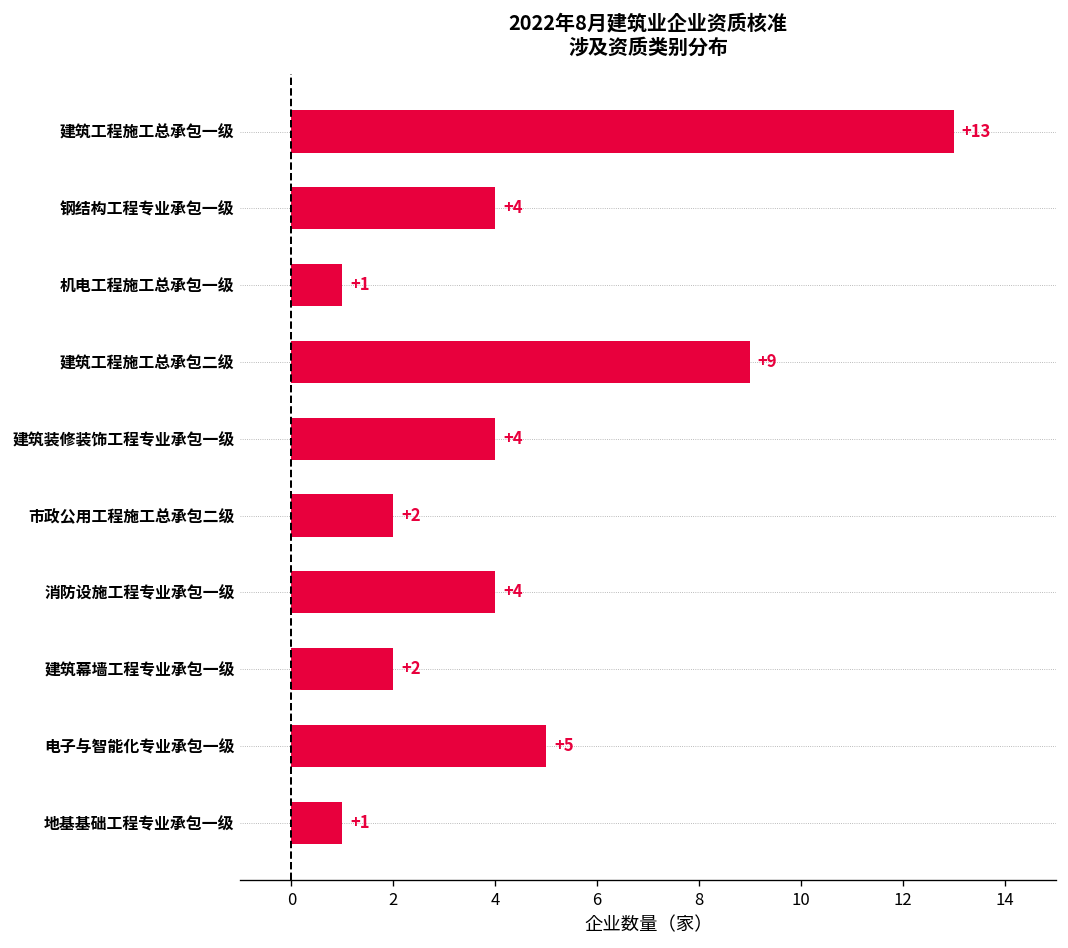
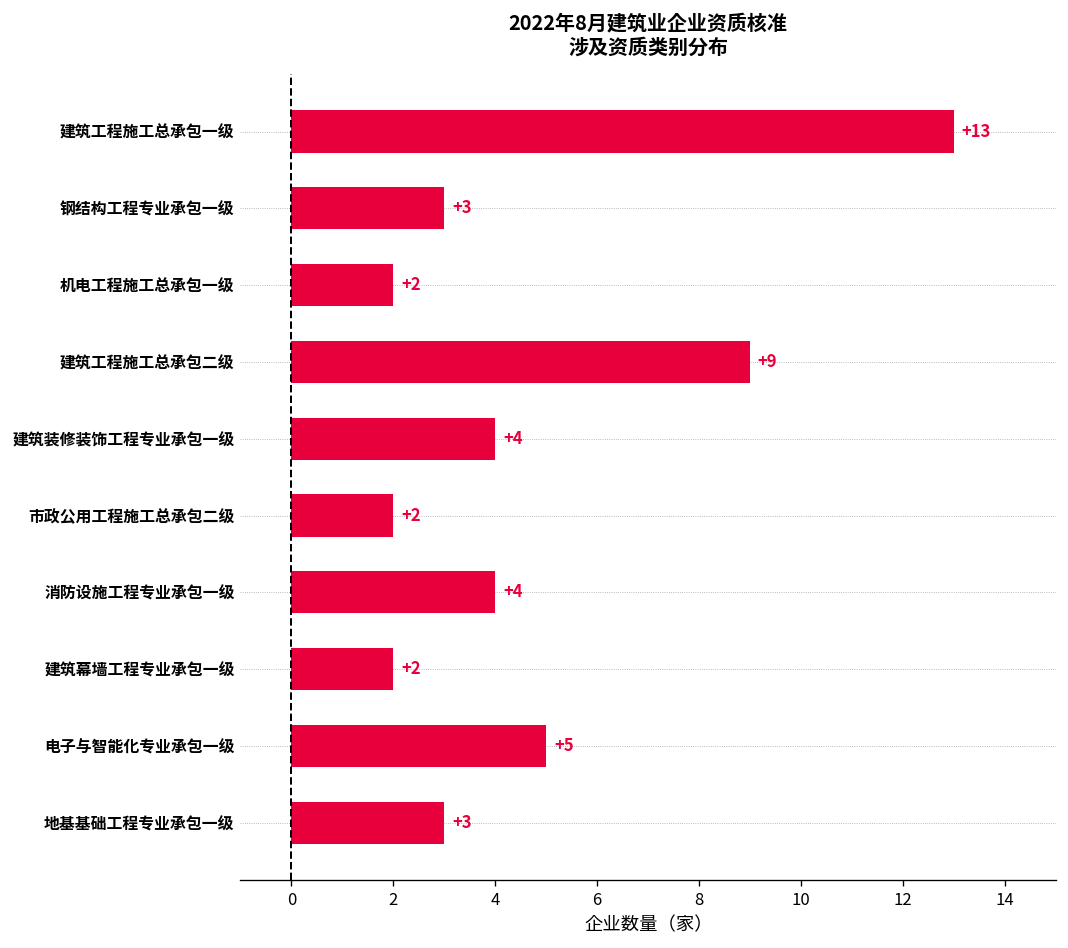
钢结构工程专业承包一级: +4 -> +3
机电工程施工总承包一级: +1 -> +2
地基基础工程专业承包一级: +1 -> +3
